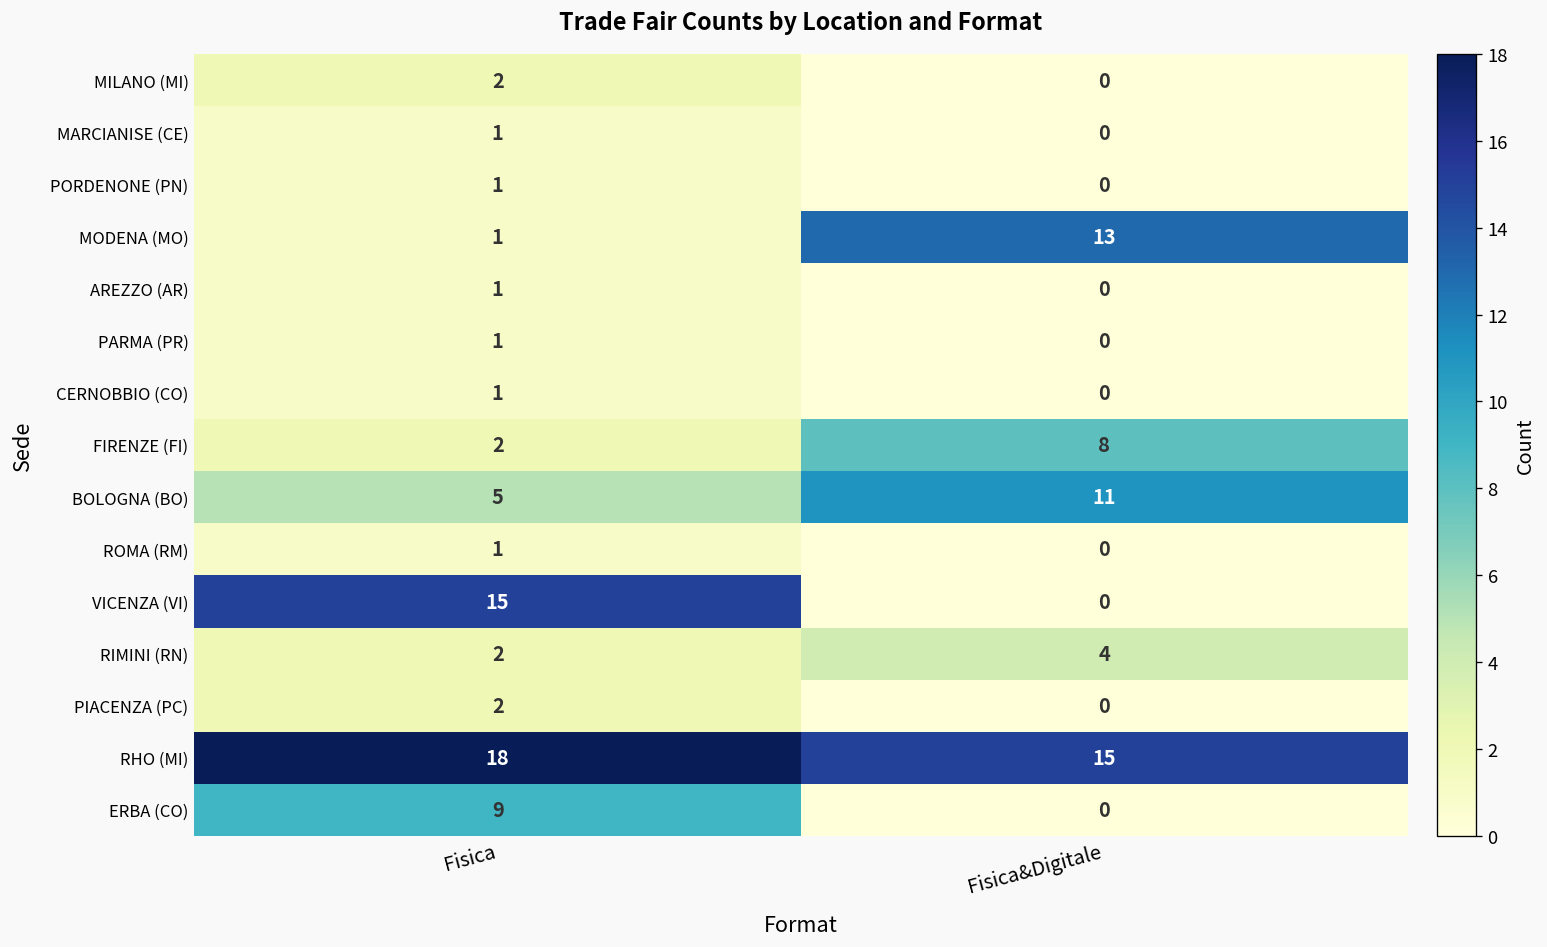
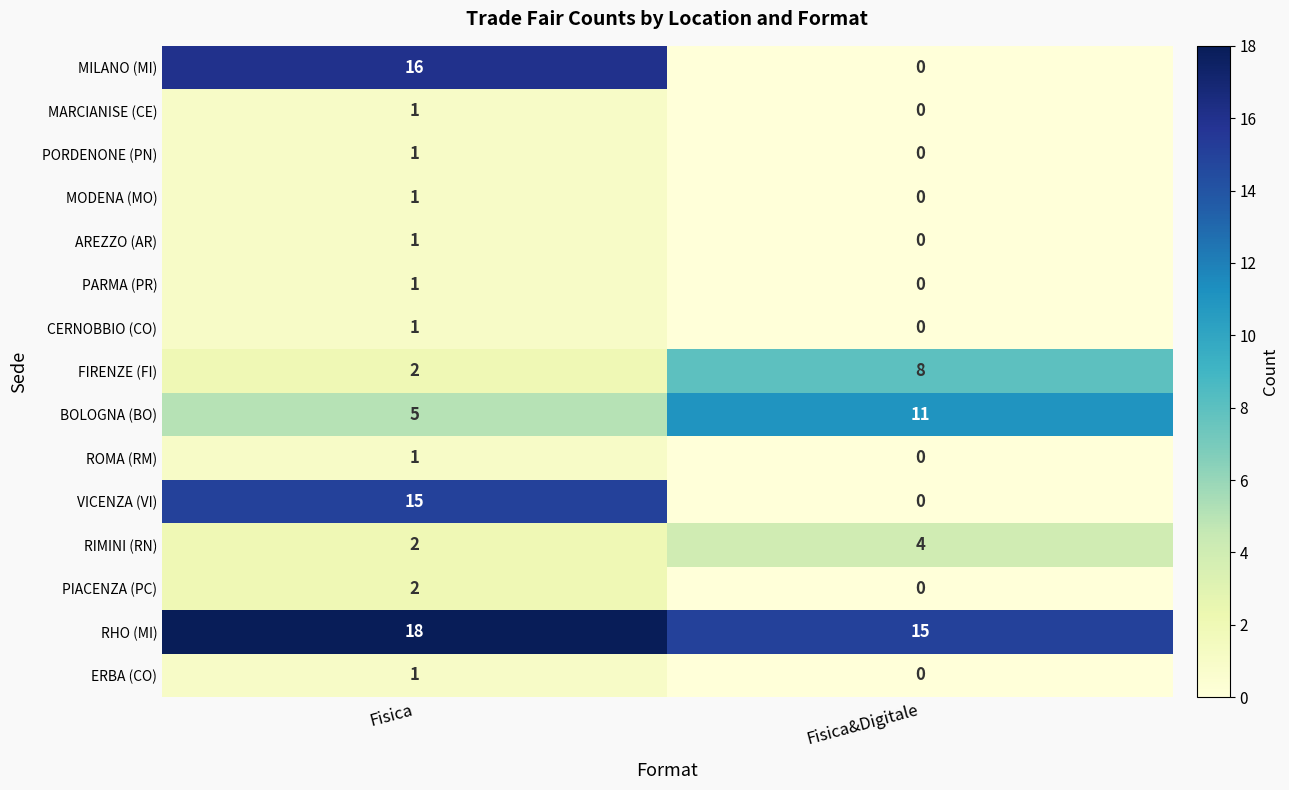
MILANO (MI), Fisica: 2 -> 16
MODENA (MO), Fisica&Digitale: 13 -> 0
ERBA (CO), Fisica: 9 -> 1
